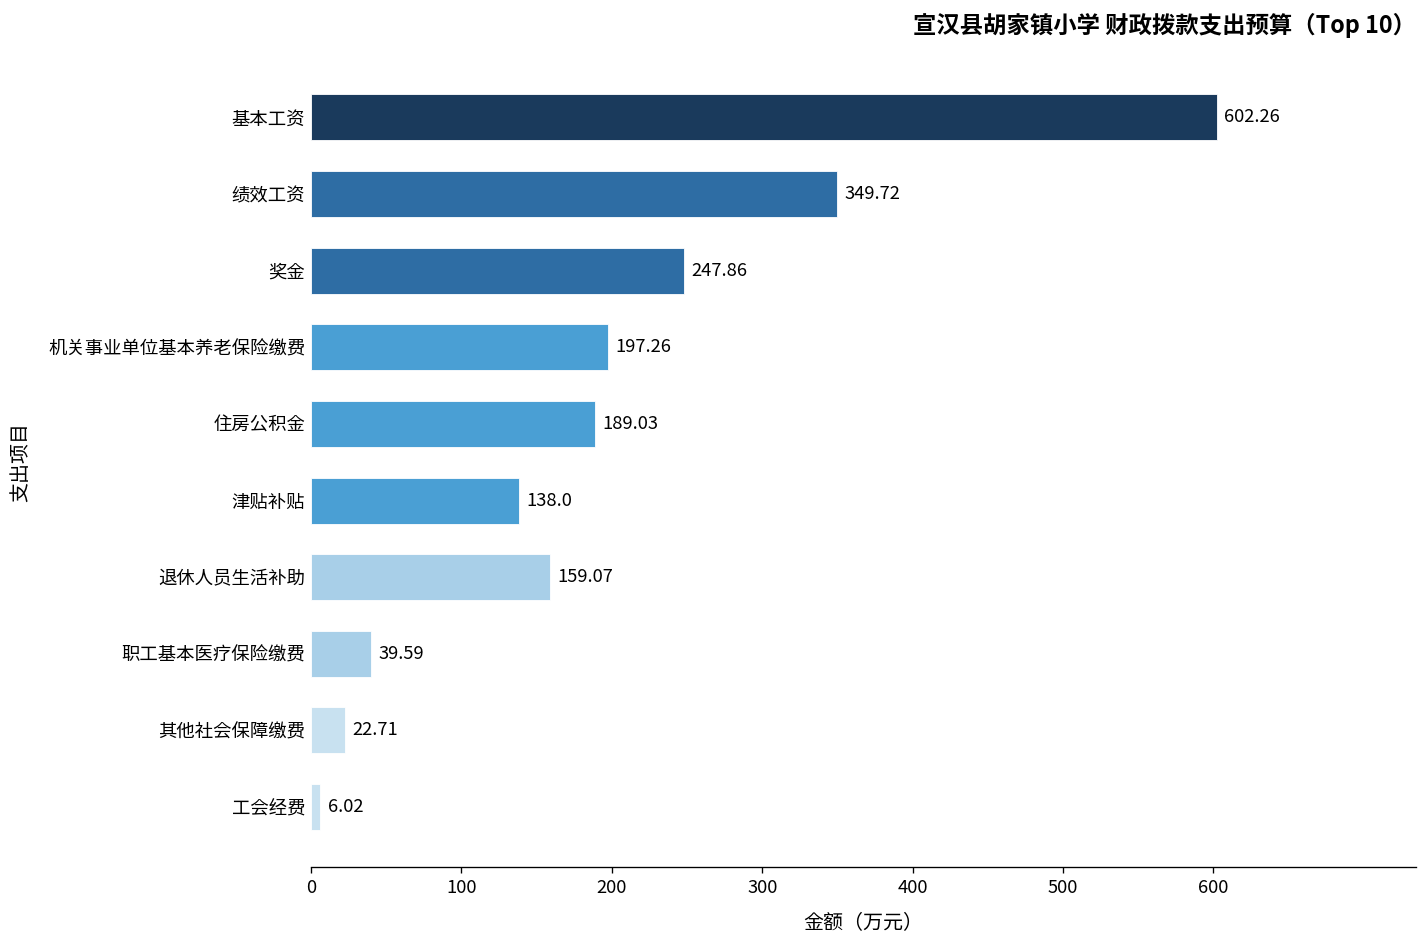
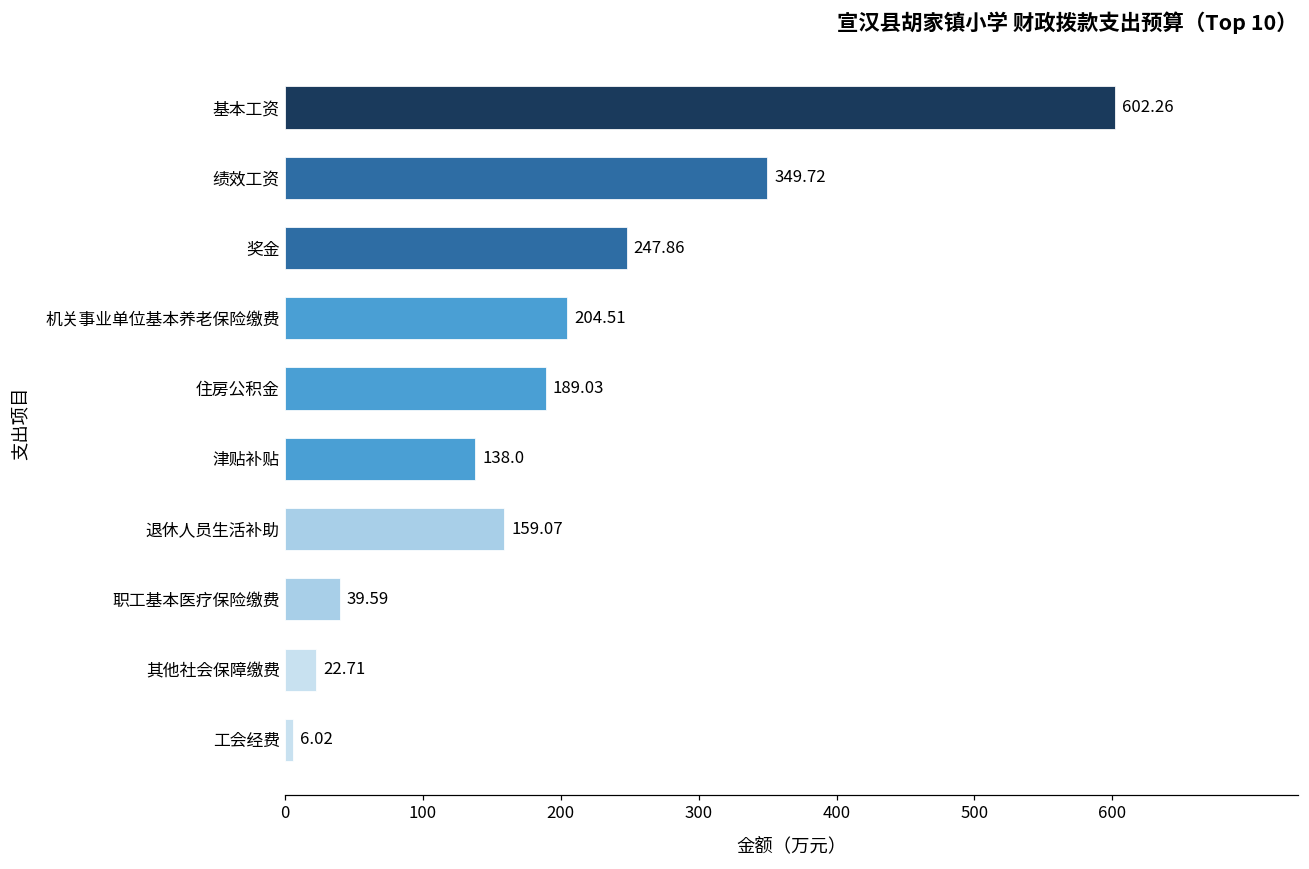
机关事业单位基本养老保险缴费: 197.26 -> 204.51
